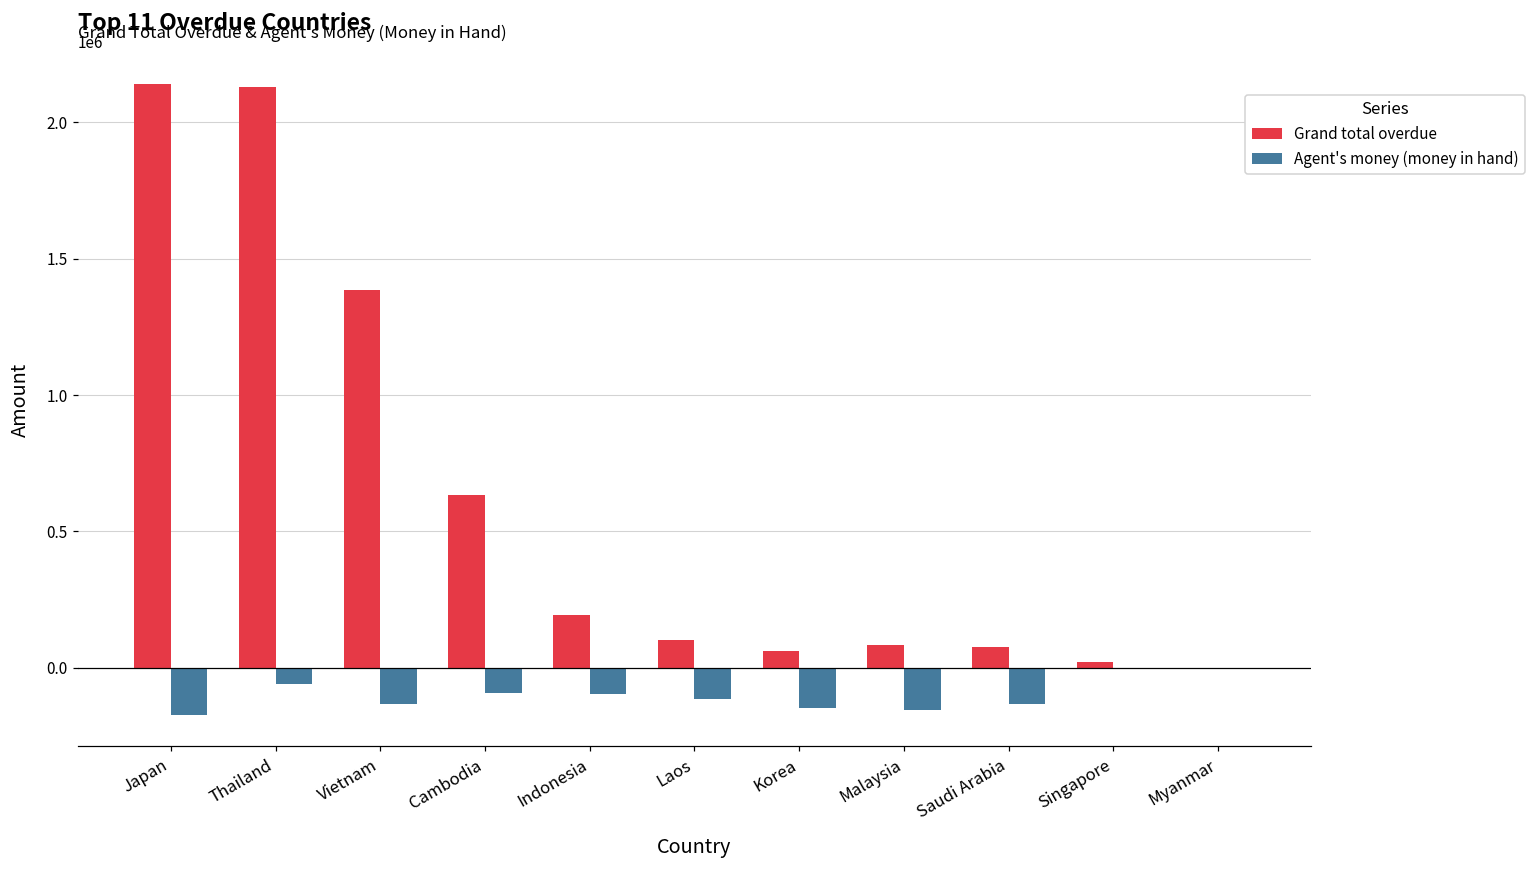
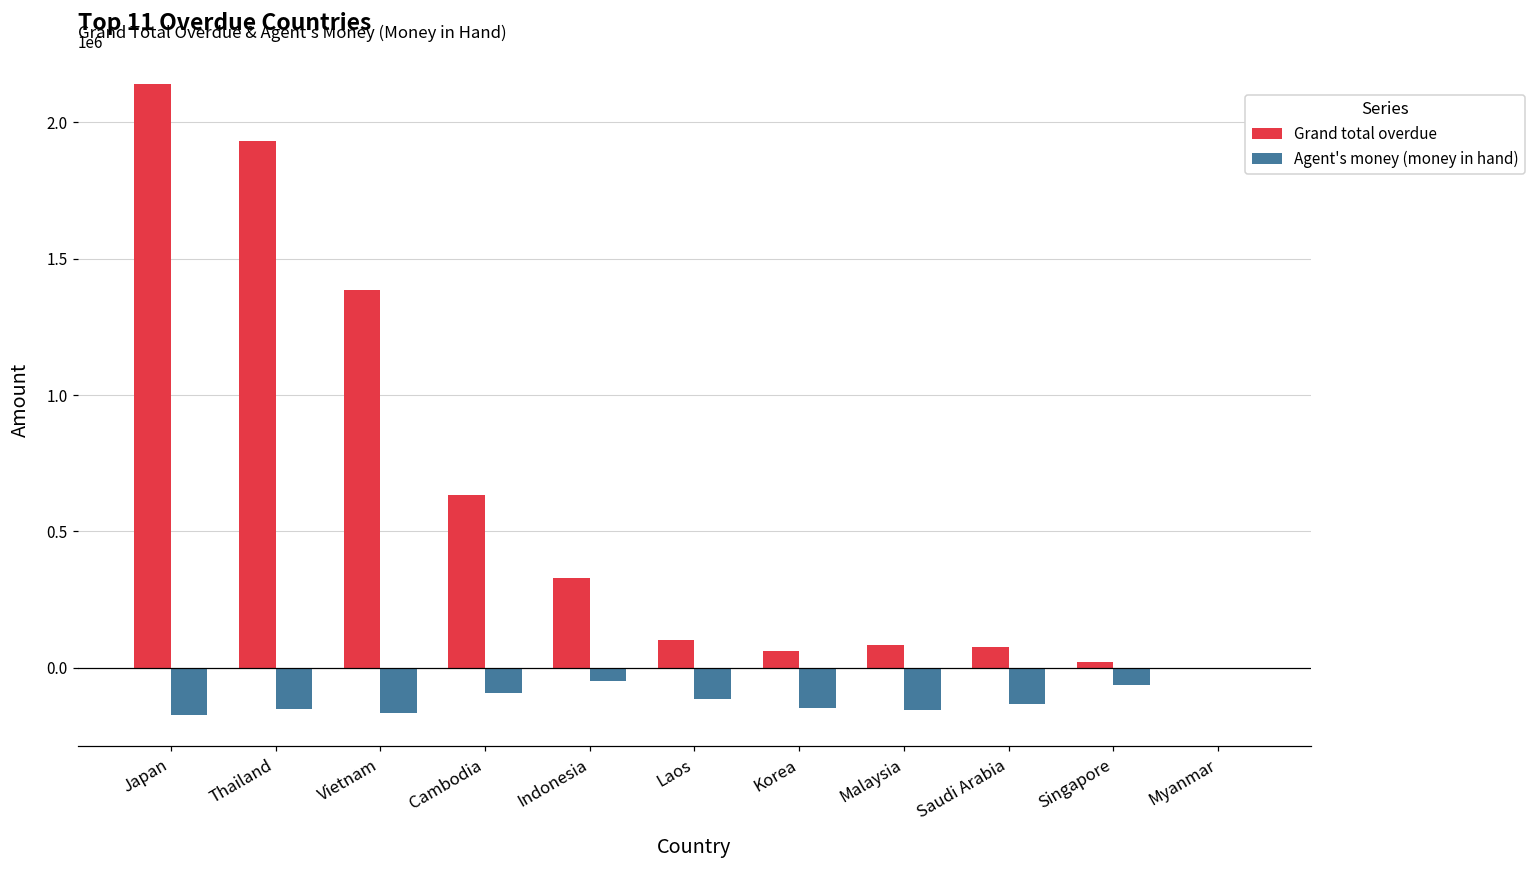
Grand total overdue, Thailand: 2130000 -> 1930000
Agent's money (money in hand), Thailand: -60000 -> -150000
Agent's money (money in hand), Vietnam: -140000 -> -170000
Grand total overdue, Indonesia: 190000 -> 330000
Agent's money (money in hand), Indonesia: -100000 -> -50000
Agent's money (money in hand), Singapore: 0 -> -60000
